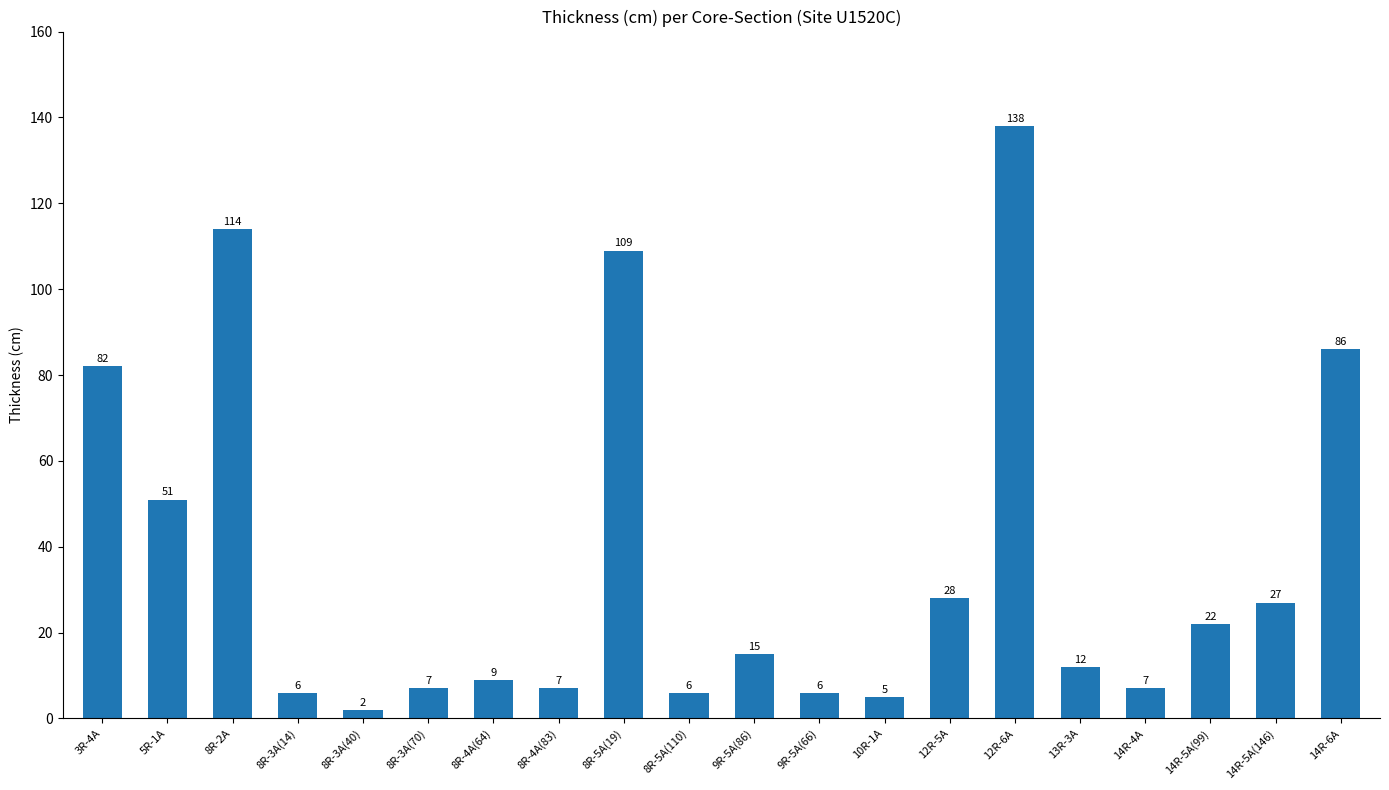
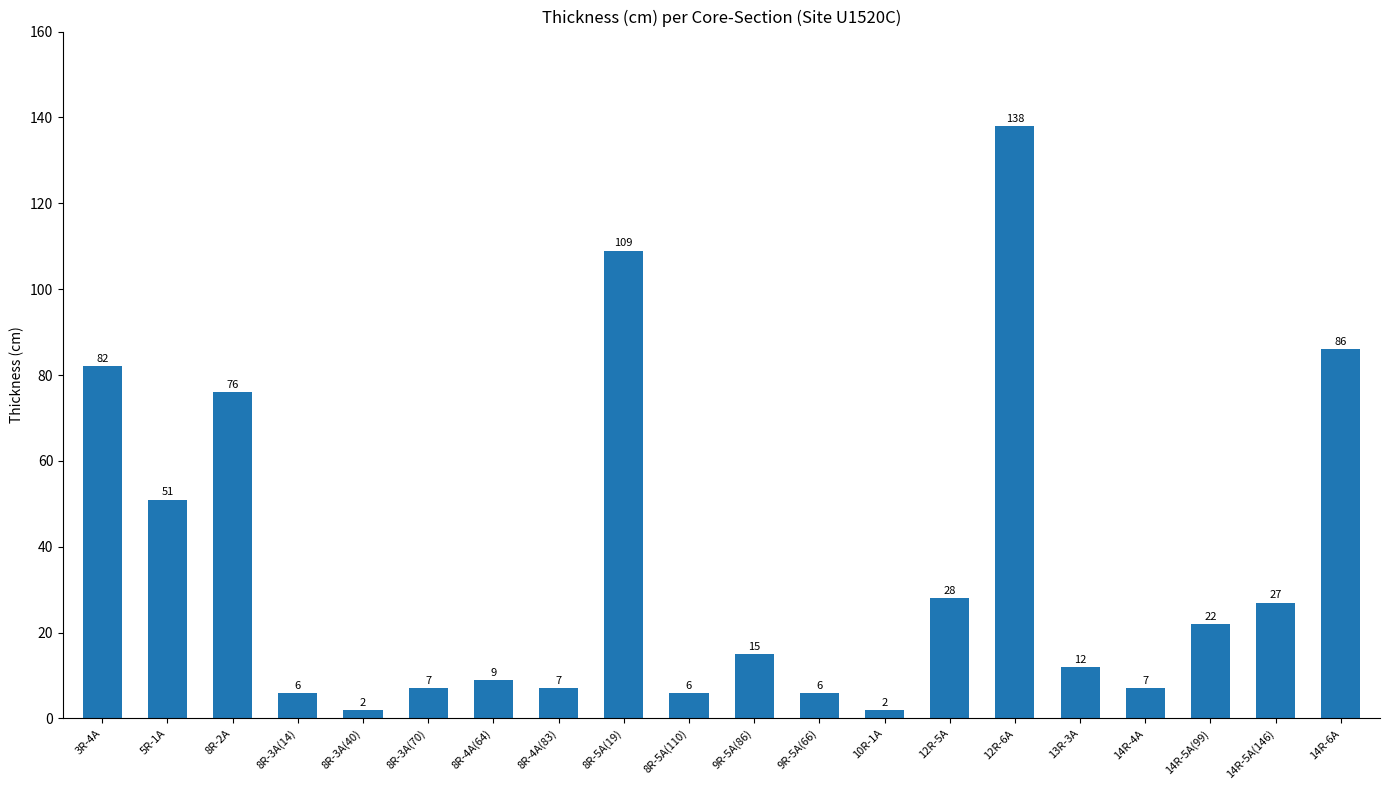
8R-2A: 114 -> 76
10R-1A: 5 -> 2
